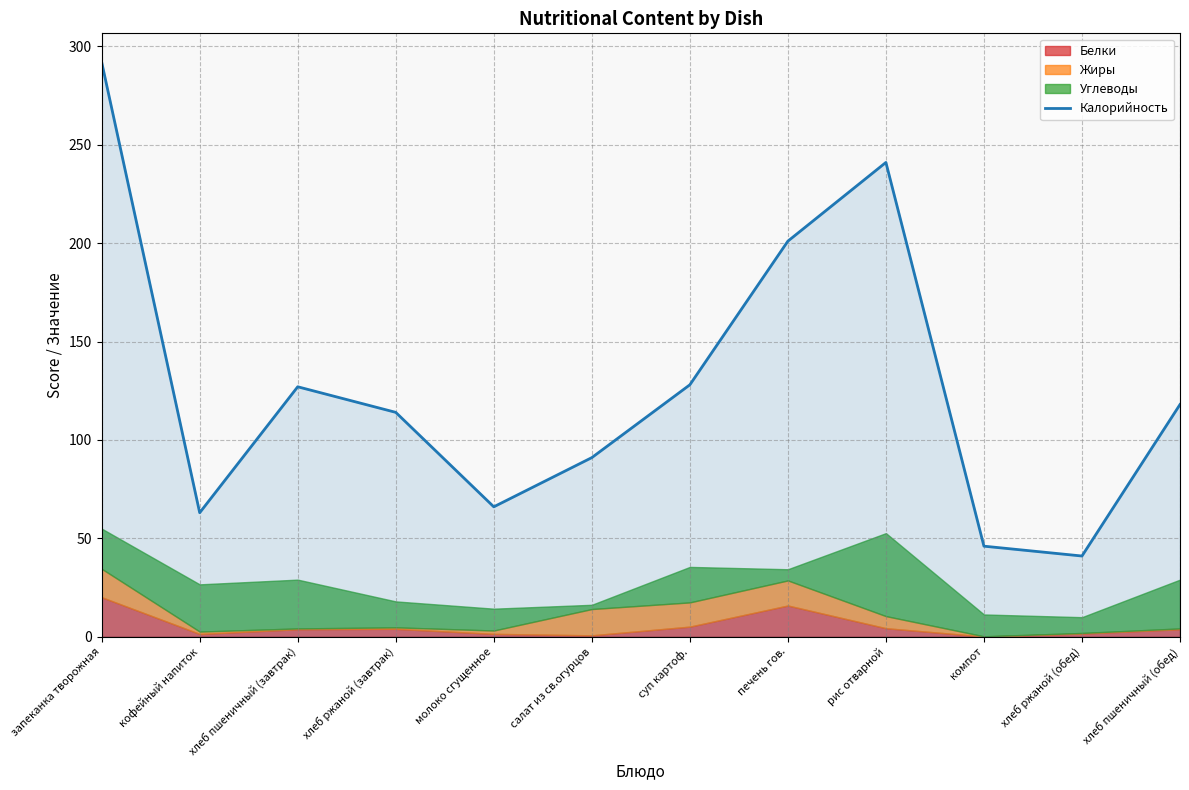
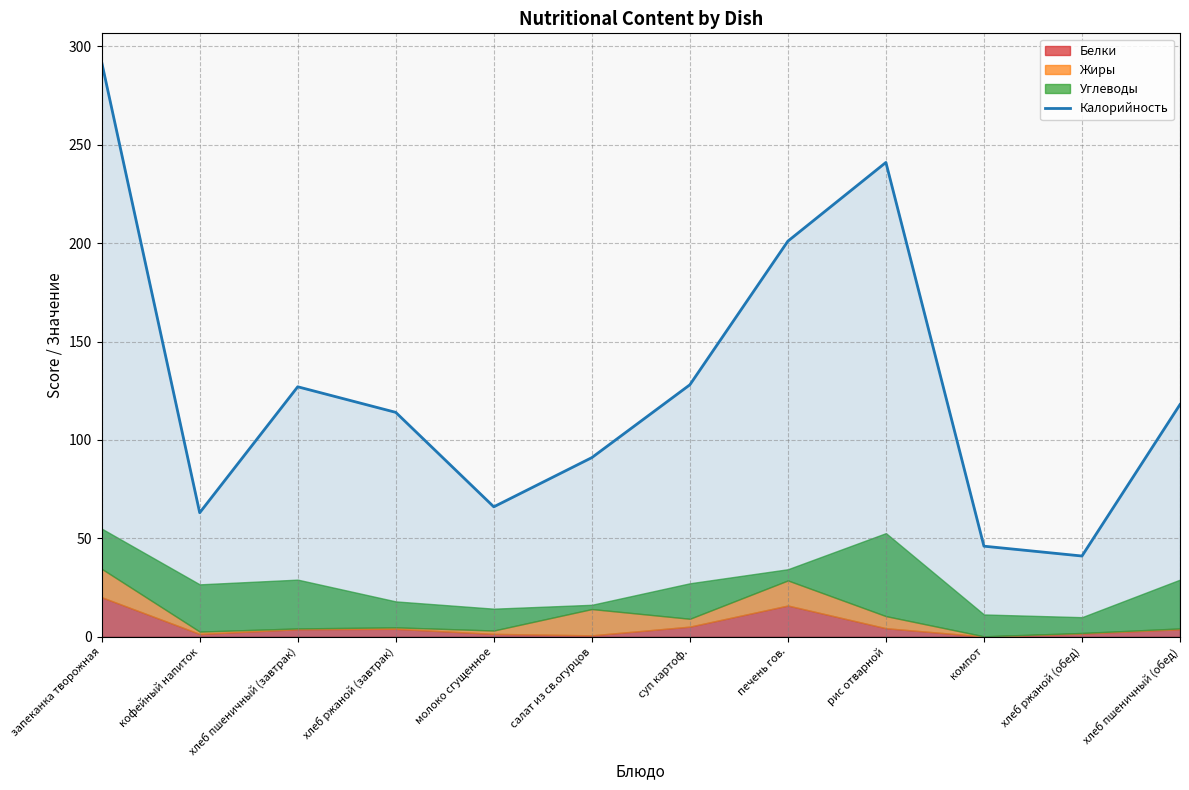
Жиры, суп картоф.: 12 -> 4
